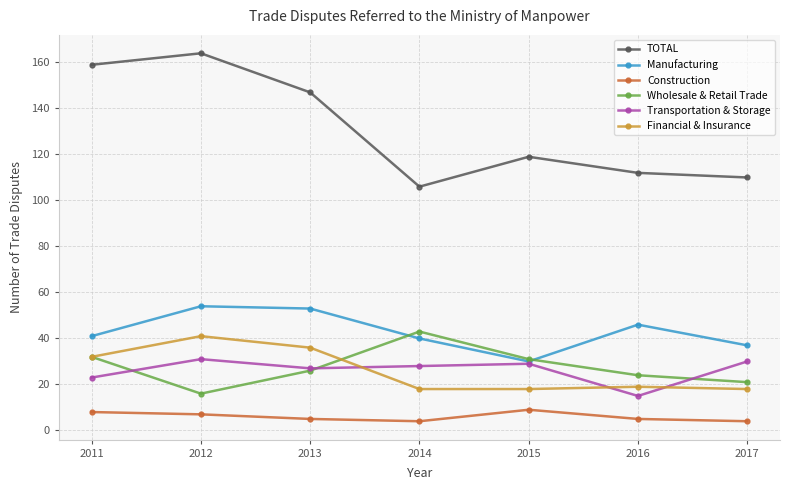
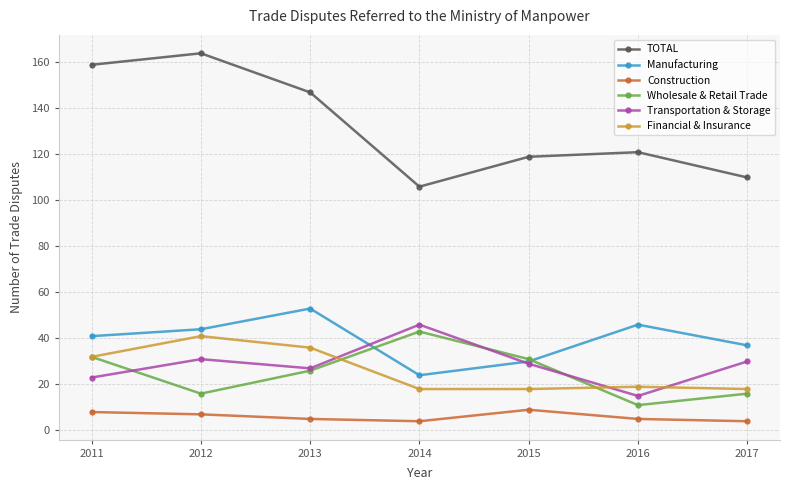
Manufacturing, 2012: 54 -> 44
Manufacturing, 2014: 40 -> 24
Transportation & Storage, 2014: 28 -> 46
TOTAL, 2016: 112 -> 121
Wholesale & Retail Trade, 2016: 24 -> 11
Wholesale & Retail Trade, 2017: 21 -> 16
